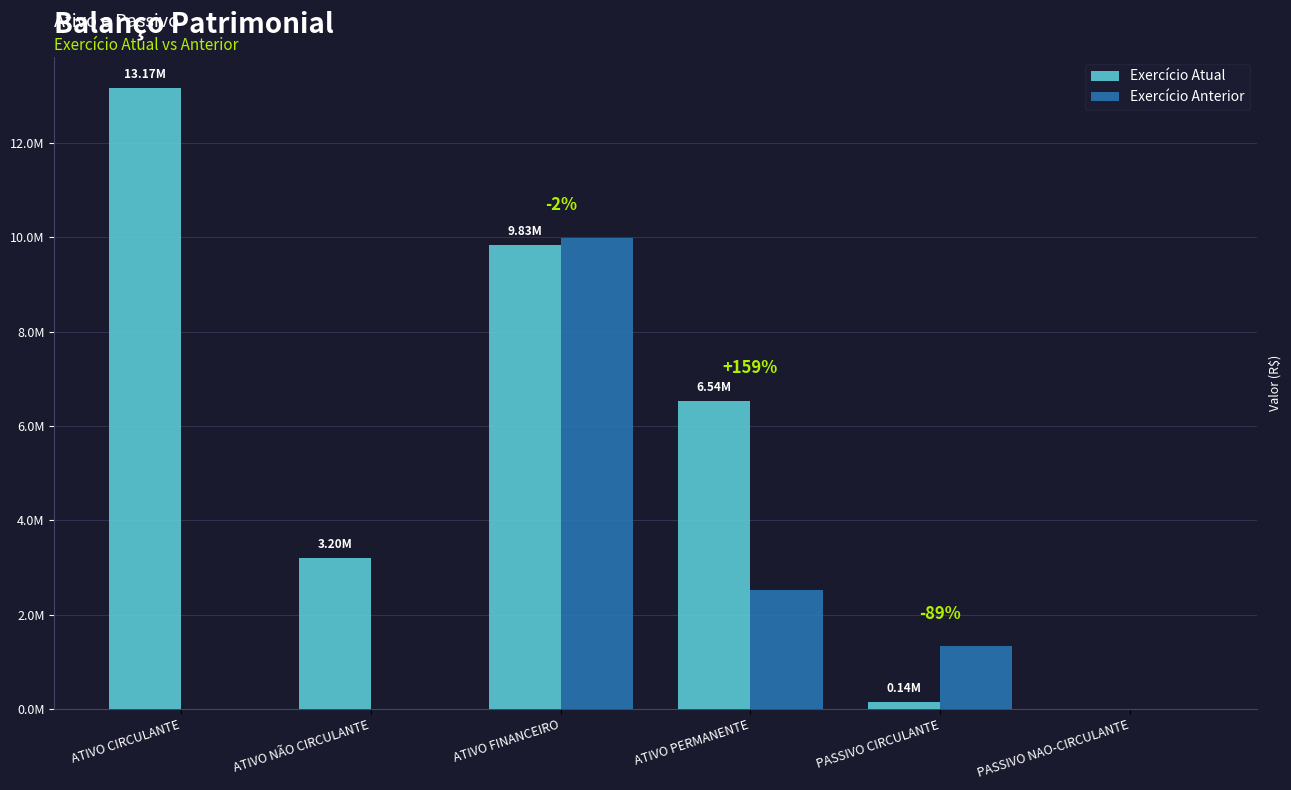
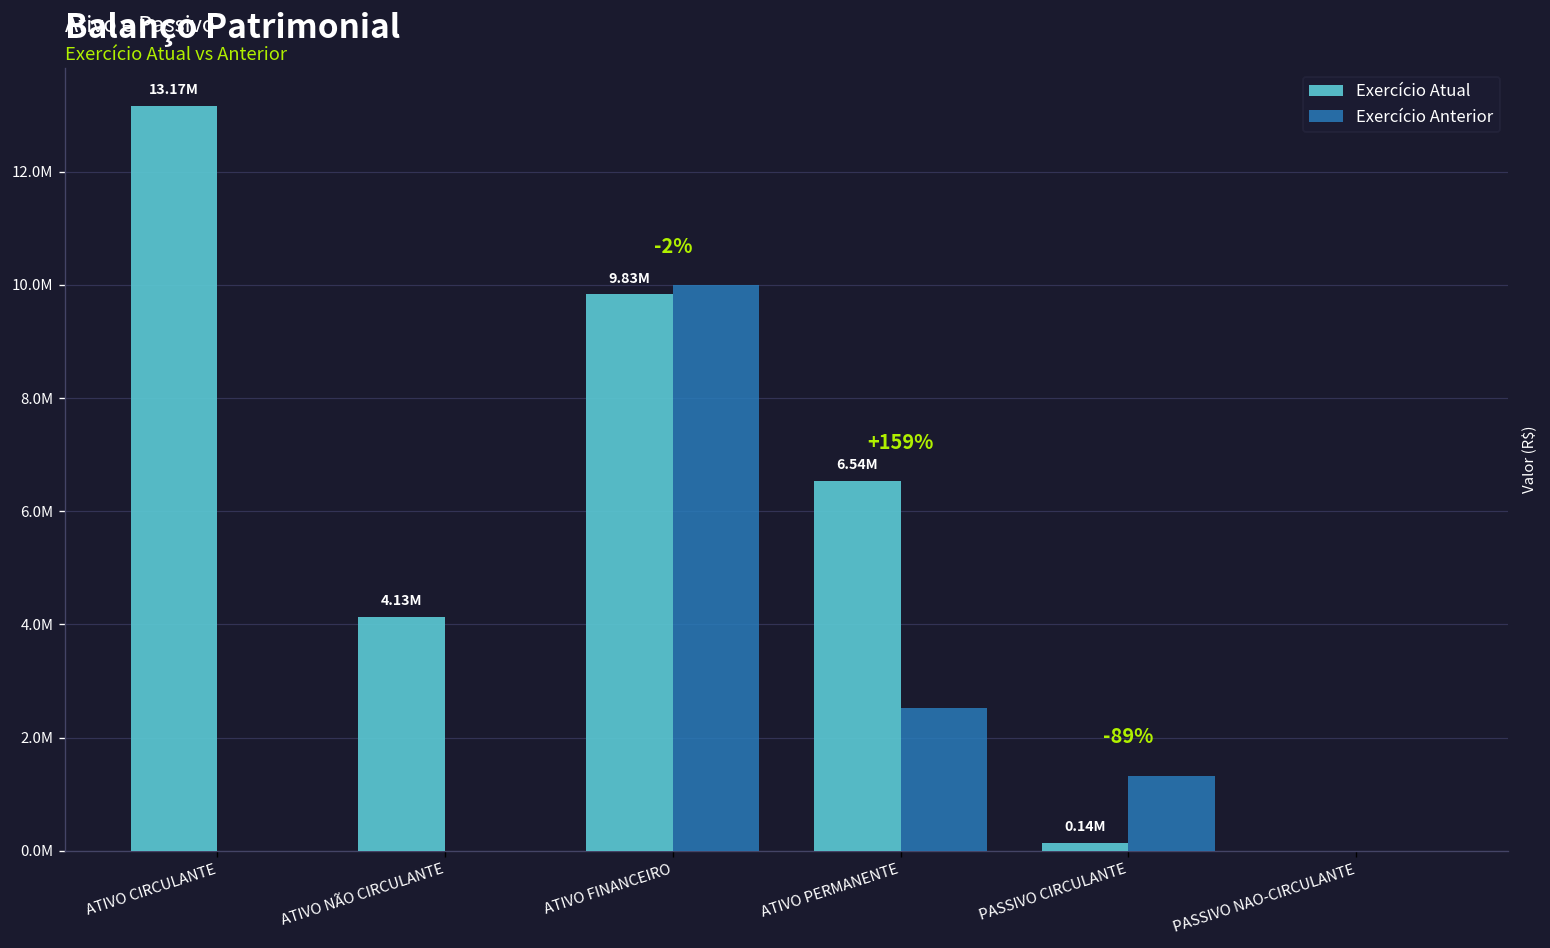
Exercício Atual, ATIVO NÃO CIRCULANTE: 3.20M -> 4.13M
